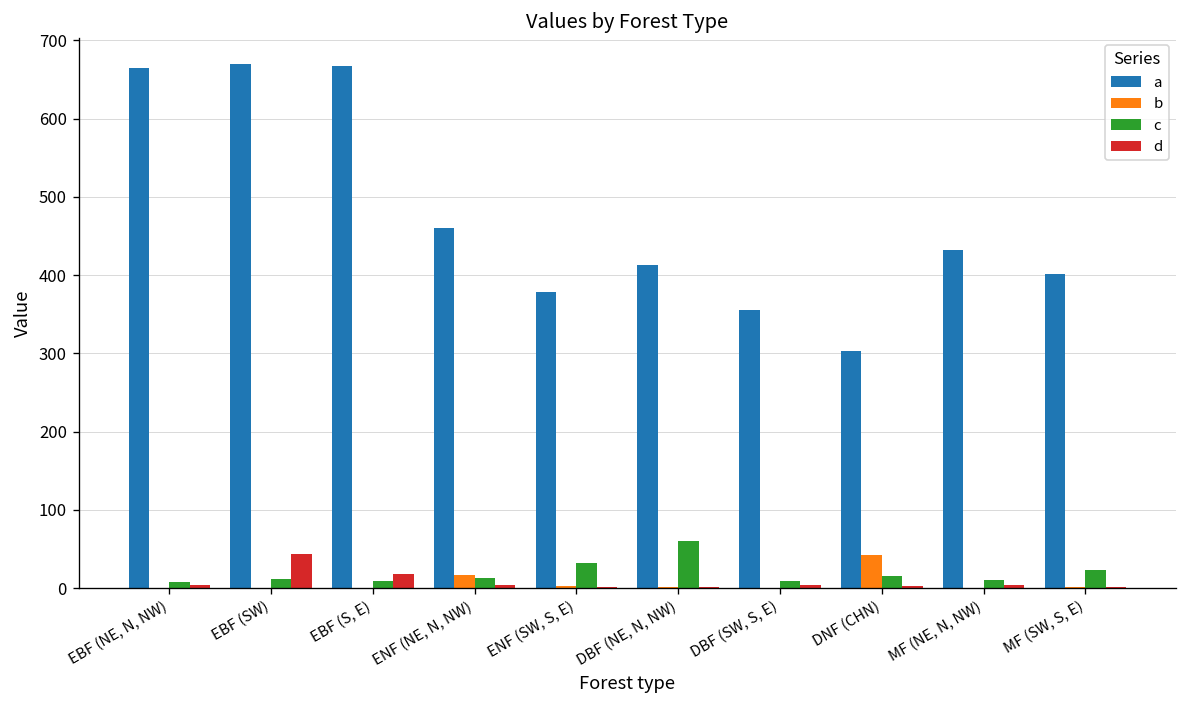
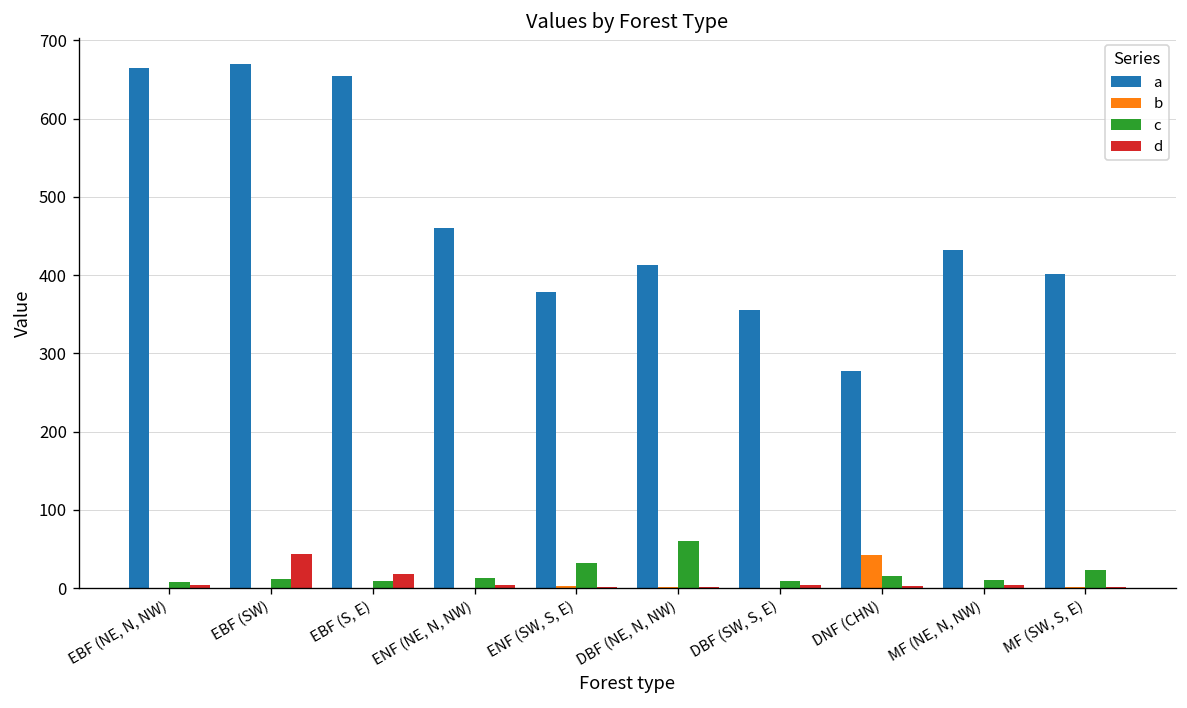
a, EBF (S, E): 670 -> 650
b, ENF (NE, N, NW): 20 -> 0
a, DNF (CHN): 300 -> 280
